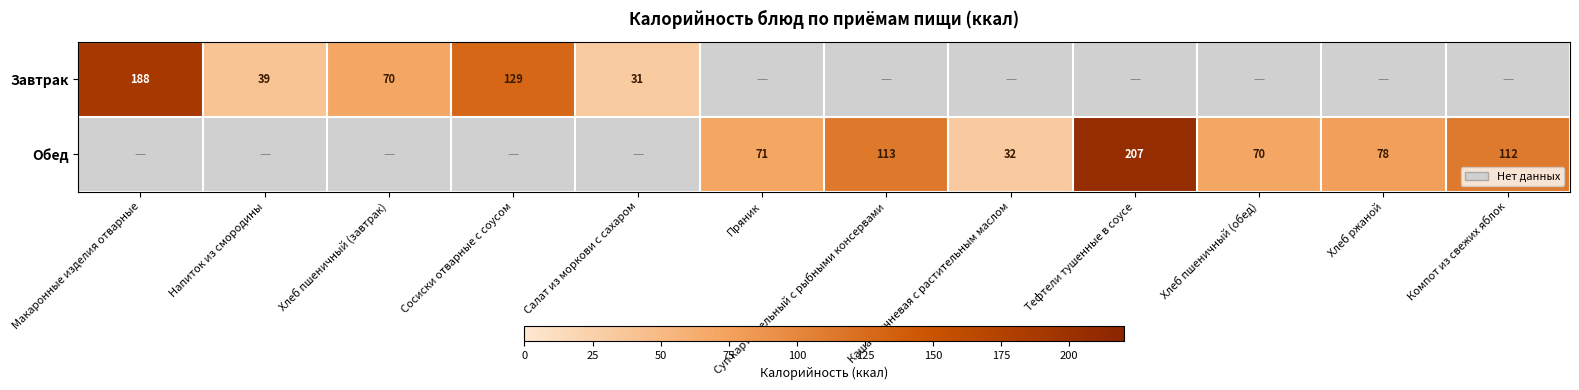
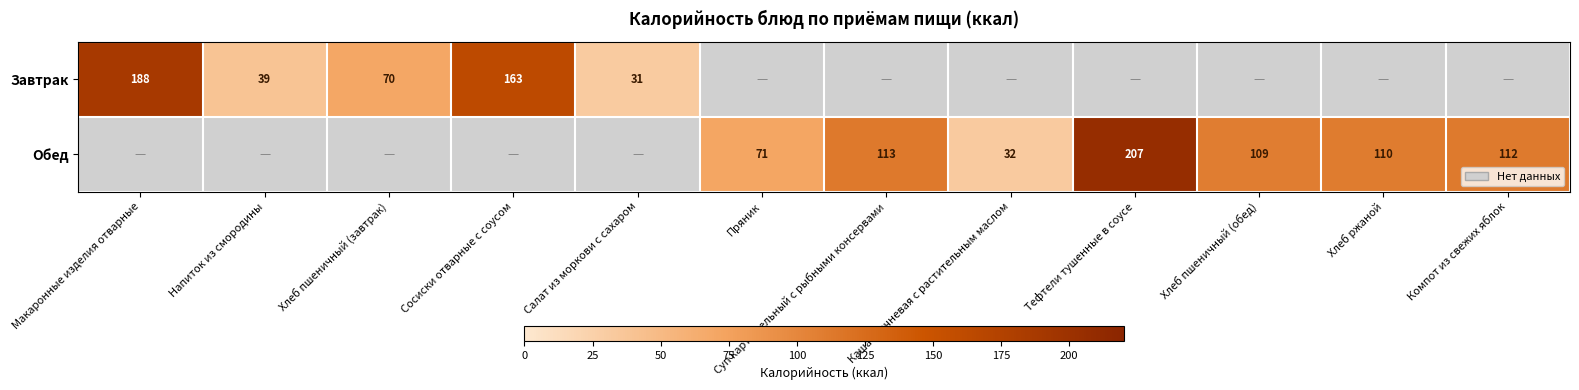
Завтрак, Сосиски отварные с соусом: 129 -> 163
Обед, Хлеб пшеничный (обед): 70 -> 109
Обед, Хлеб ржаной: 78 -> 110
